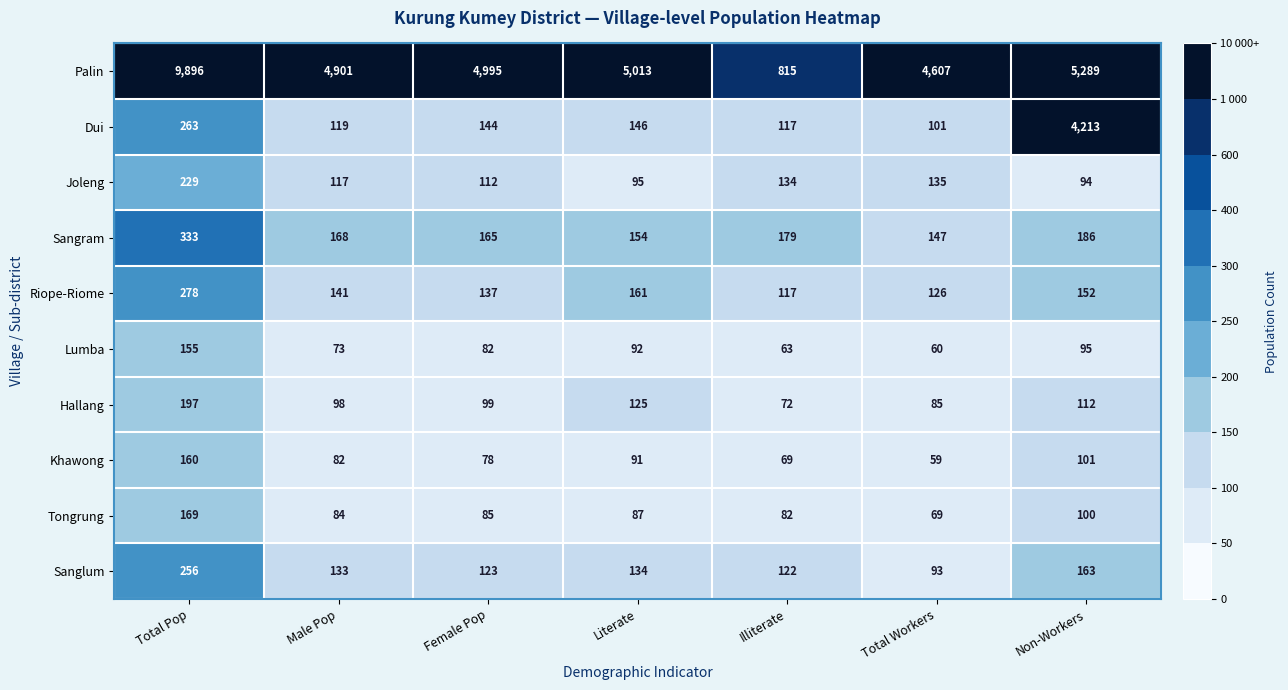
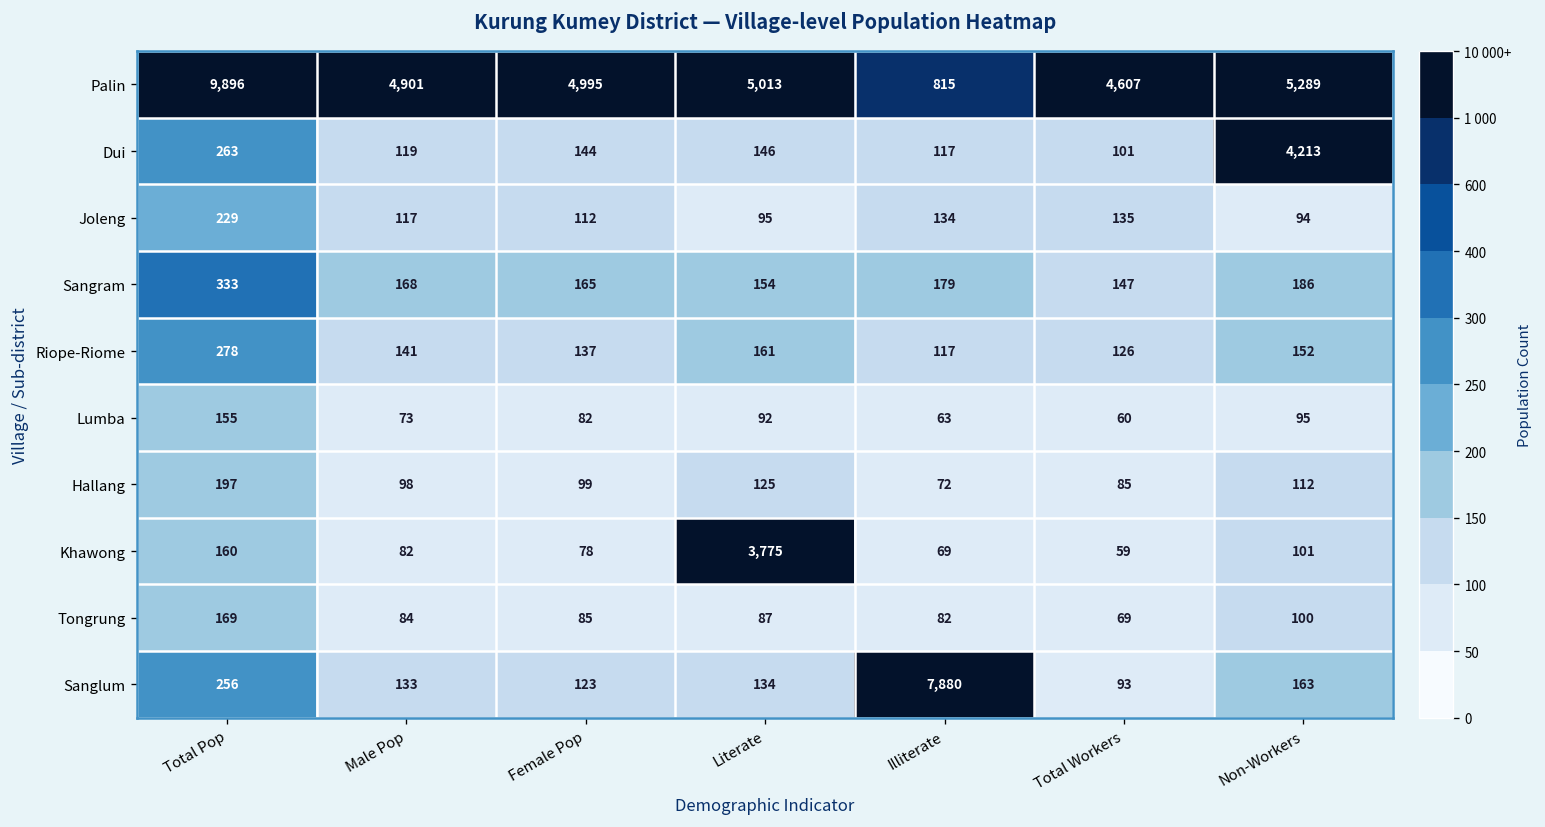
Khawong, Literate: 91 -> 3,775
Sanglum, Illiterate: 122 -> 7,880
